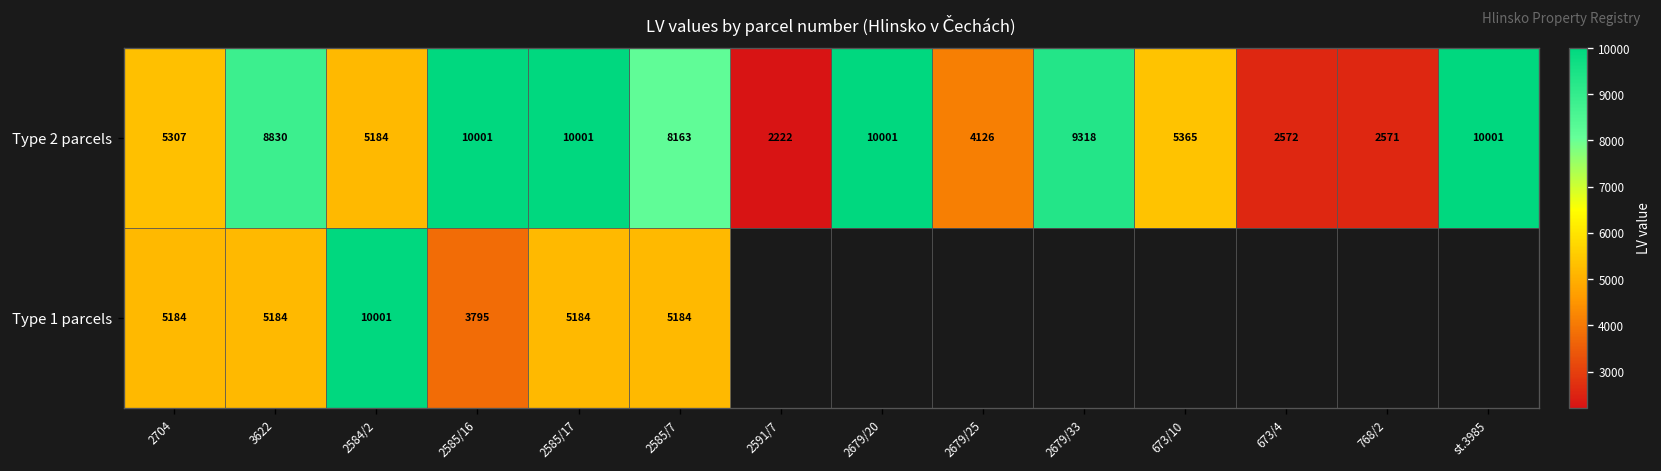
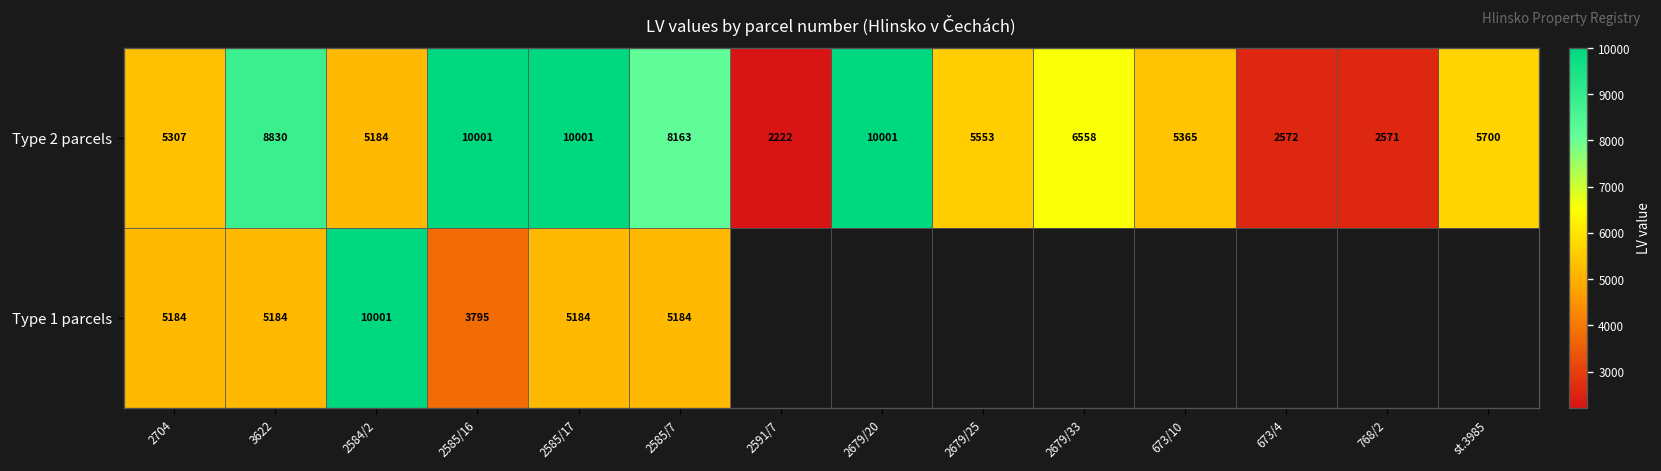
Type 2 parcels, 2679/25: 4126 -> 5553
Type 2 parcels, 2679/33: 9318 -> 6558
Type 2 parcels, st.3985: 10001 -> 5700
